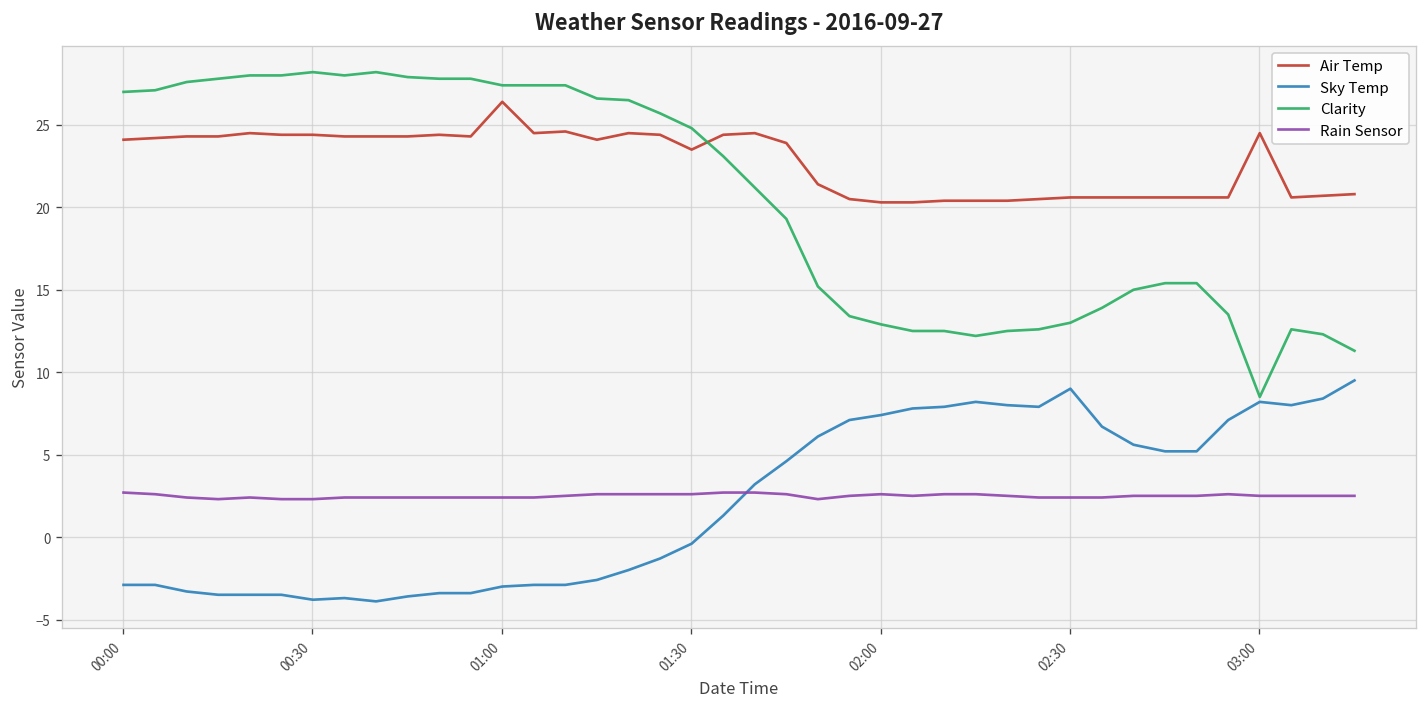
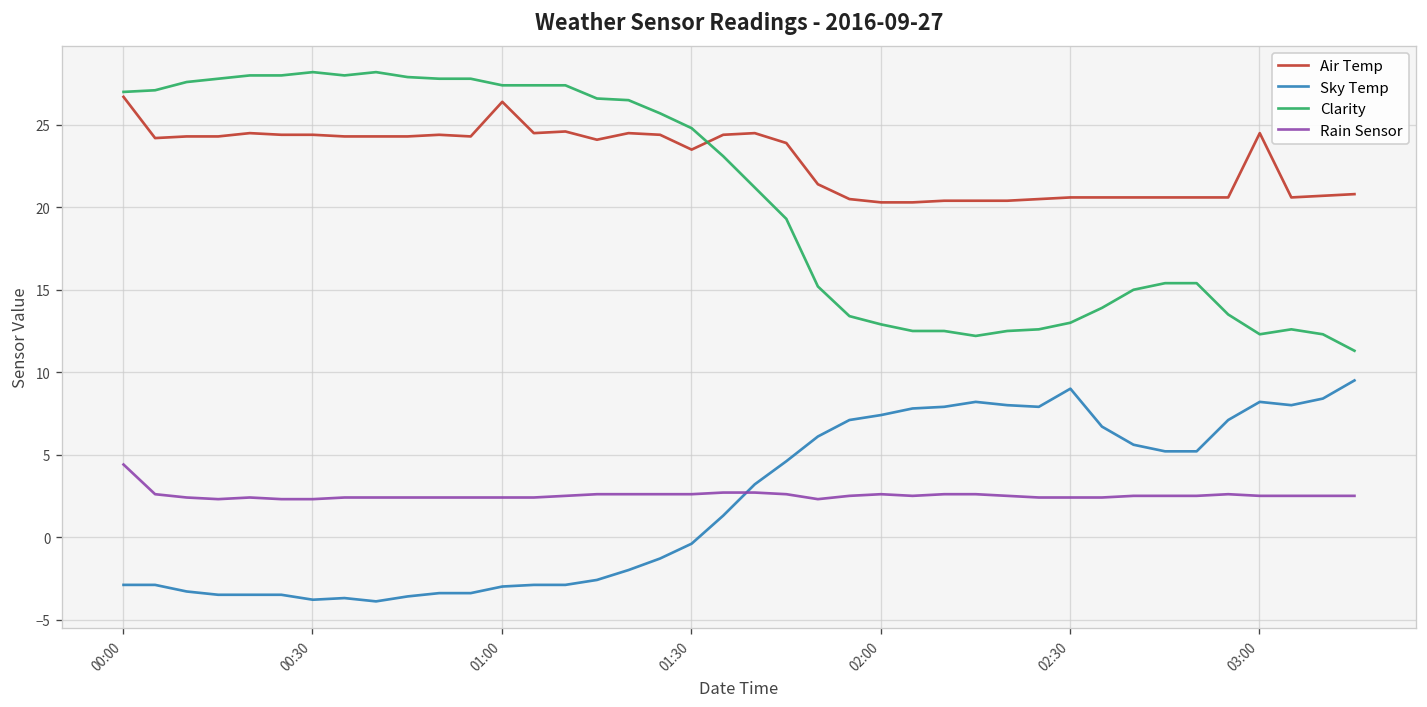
Air Temp, 00:00: 24.1 -> 26.7
Rain Sensor, 00:00: 2.7 -> 4.4
Clarity, 03:00: 8.5 -> 12.3
